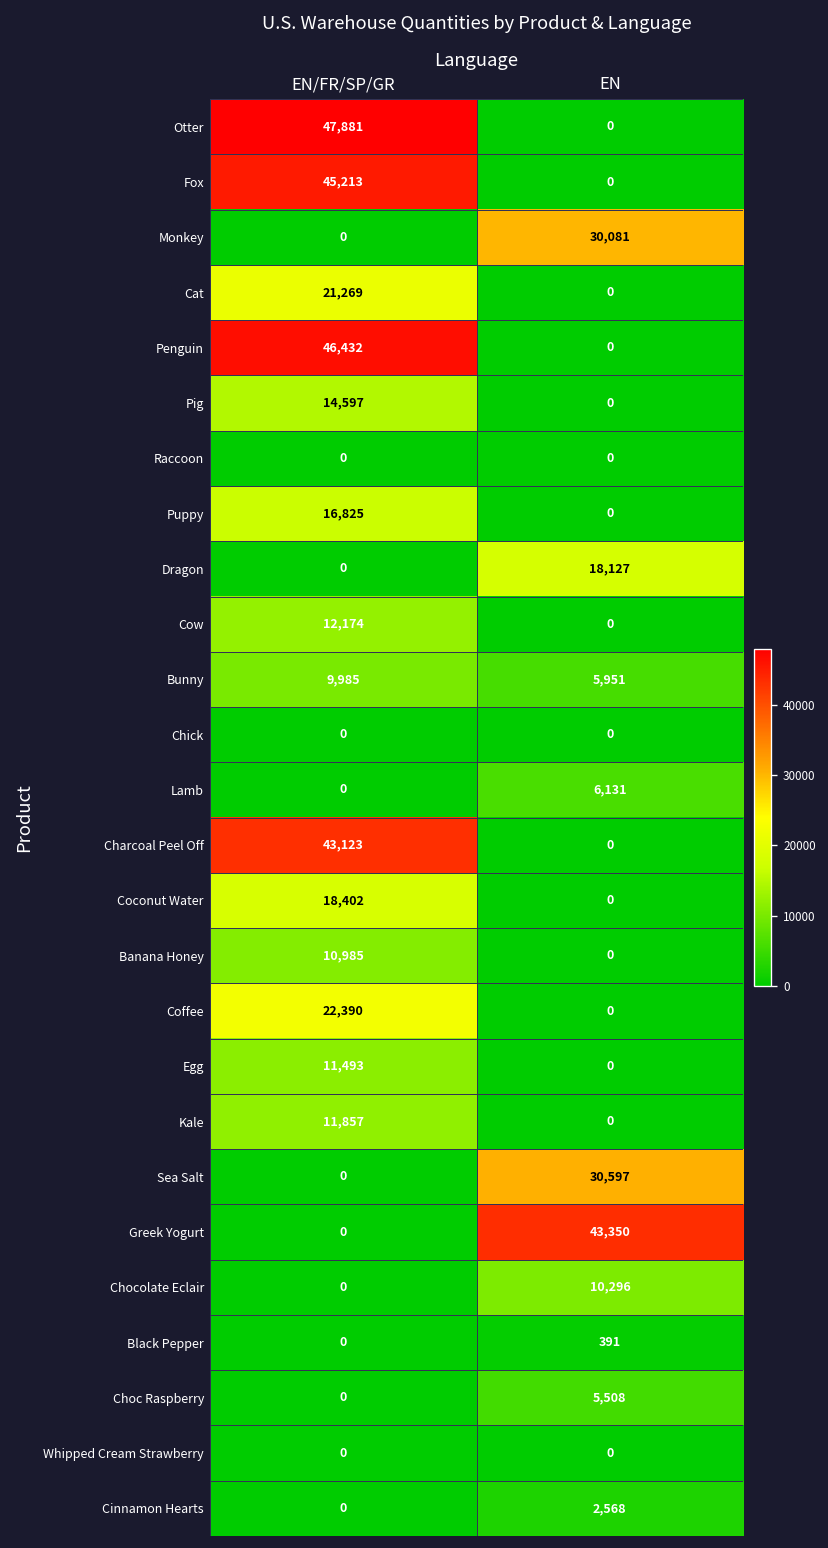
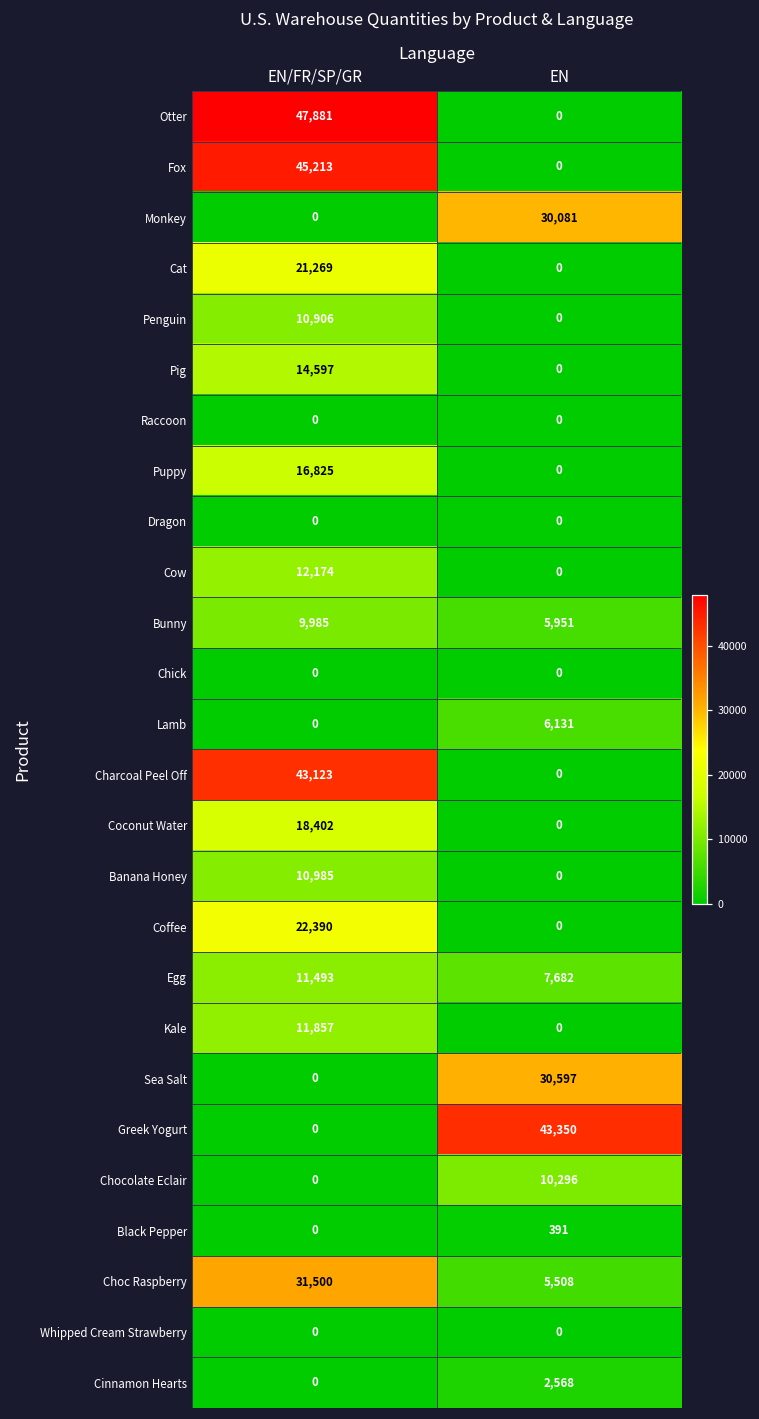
Penguin, EN/FR/SP/GR: 46,432 -> 10,906
Dragon, EN: 18,127 -> 0
Egg, EN: 0 -> 7,682
Choc Raspberry, EN/FR/SP/GR: 0 -> 31,500
